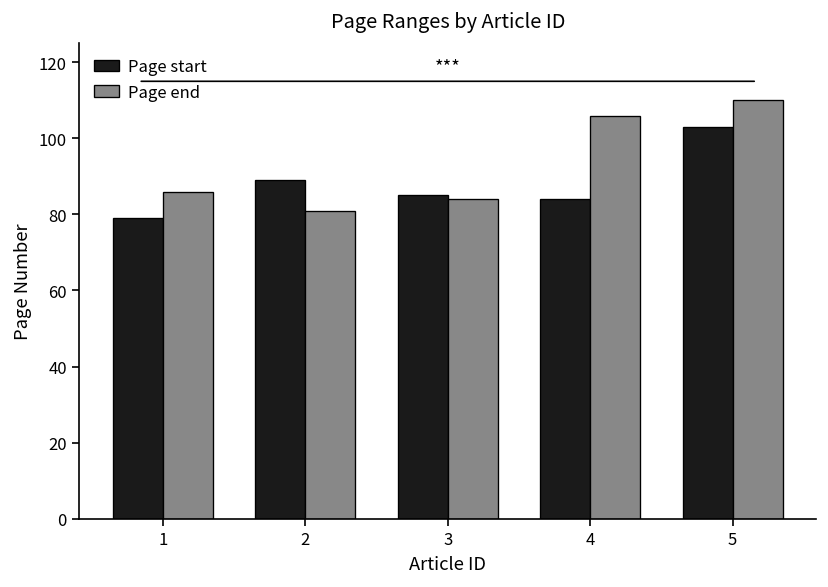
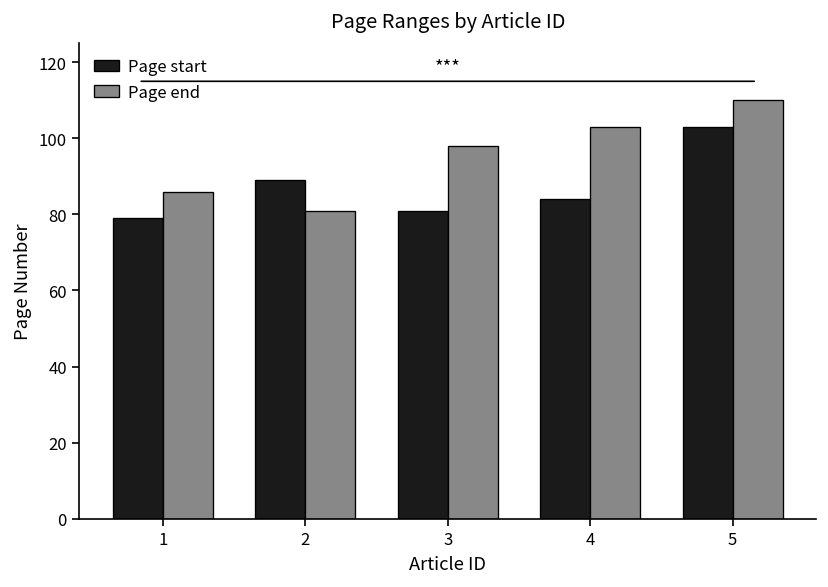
Page start, 3: 85 -> 81
Page end, 3: 84 -> 98
Page end, 4: 106 -> 103
